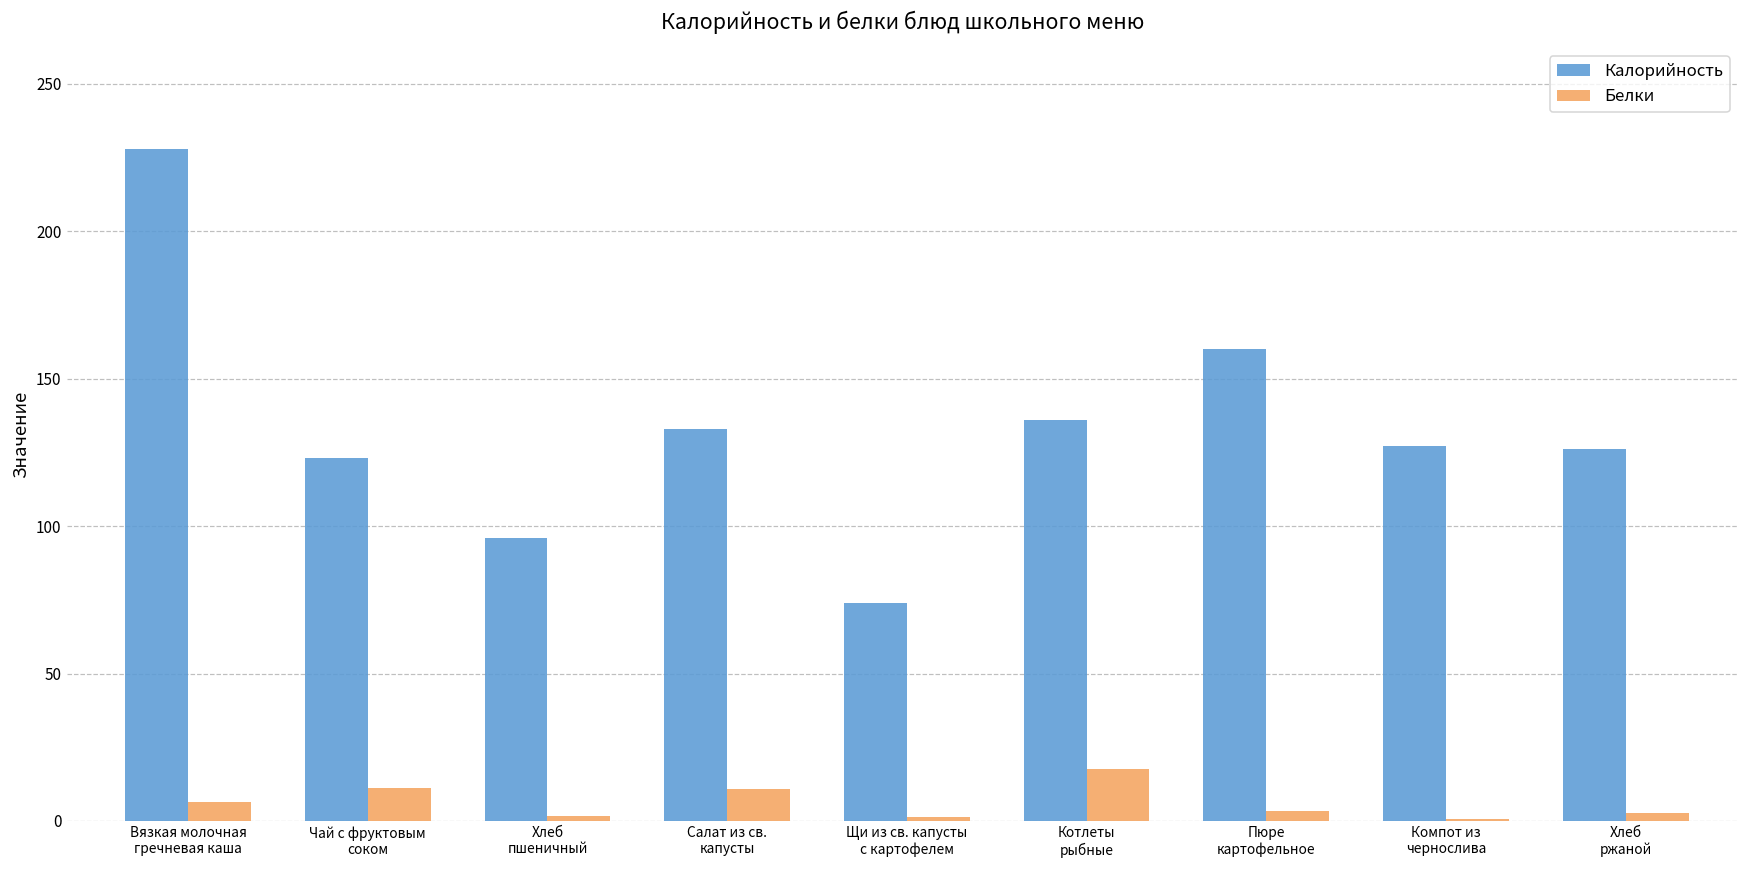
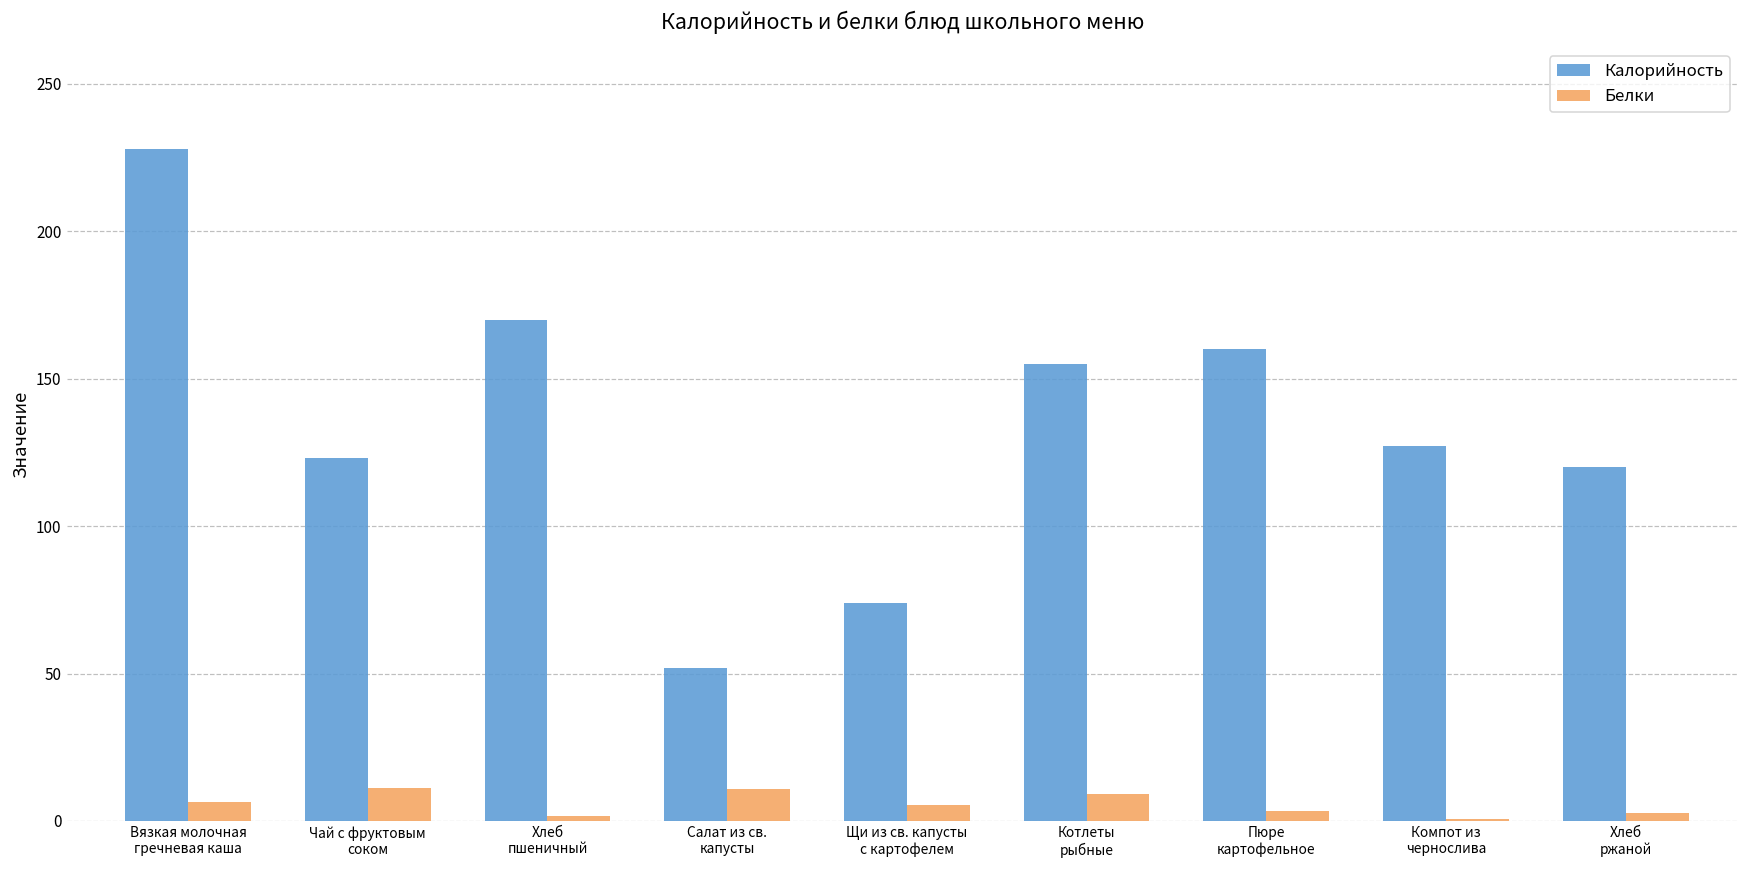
Калорийность, Хлеб пшеничный: 96 -> 170
Калорийность, Салат из св. капусты: 133 -> 52
Белки, Щи из св. капусты с картофелем: 1 -> 5
Калорийность, Котлеты рыбные: 136 -> 155
Белки, Котлеты рыбные: 18 -> 9
Калорийность, Хлеб ржаной: 126 -> 120
